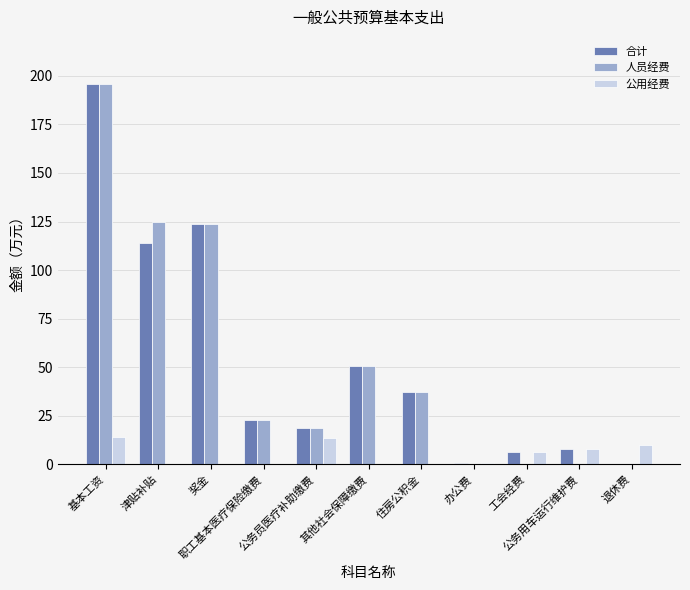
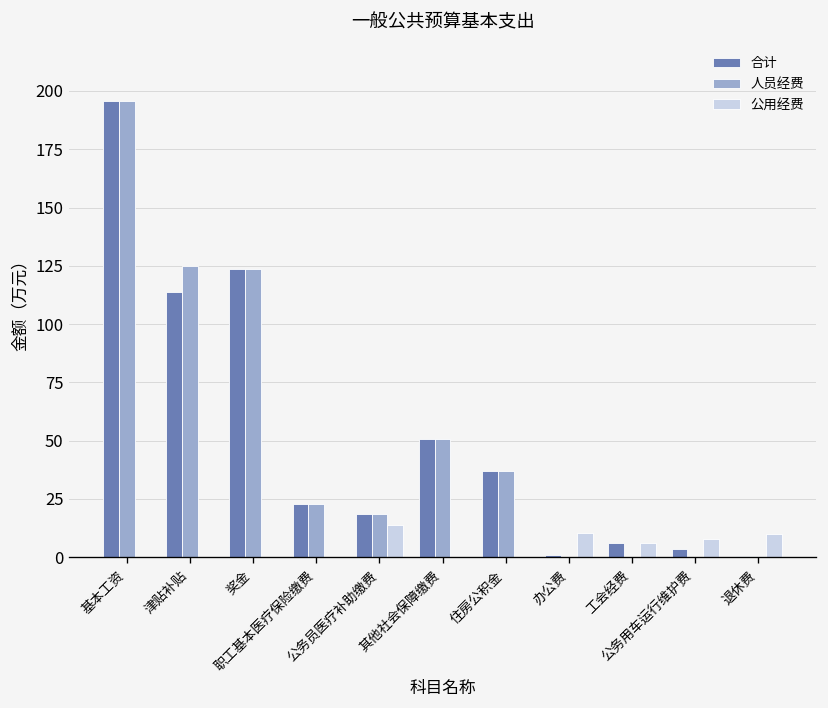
公用经费, 基本工资: 14 -> 0
公用经费, 办公费: 1 -> 10
合计, 公务用车运行维护费: 8 -> 4
